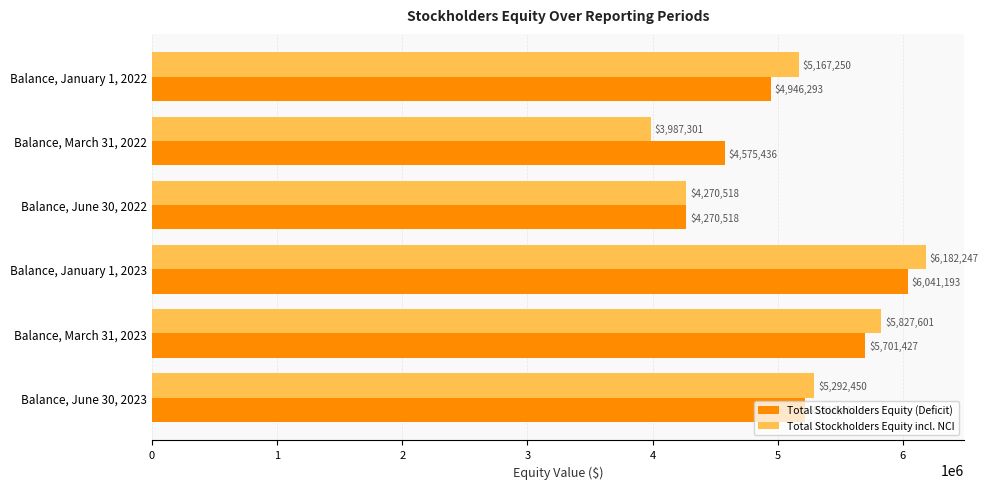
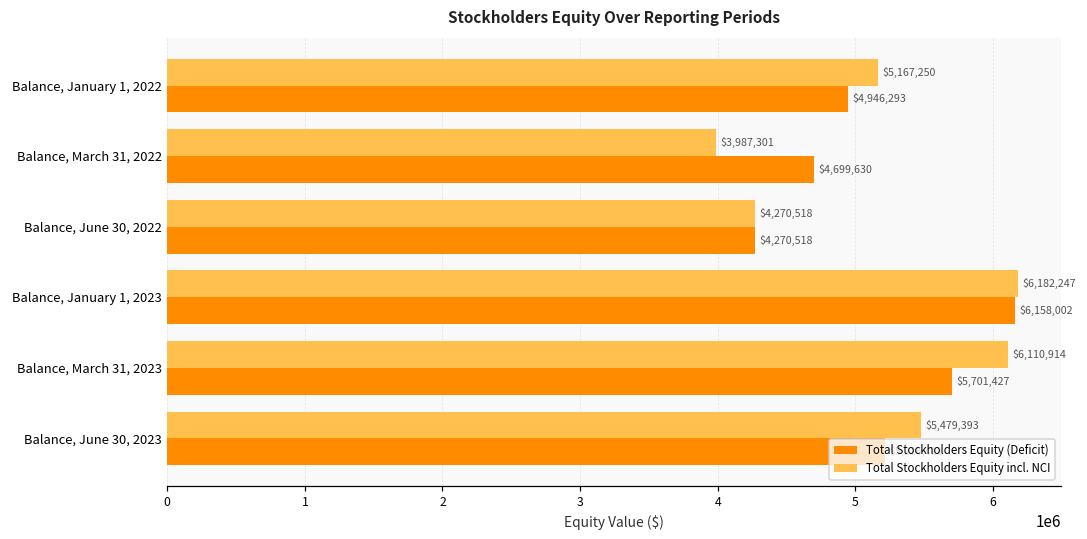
Total Stockholders Equity (Deficit), Balance, March 31, 2022: $4,575,436 -> $4,699,630
Total Stockholders Equity (Deficit), Balance, January 1, 2023: $6,041,193 -> $6,158,002
Total Stockholders Equity incl. NCI, Balance, March 31, 2023: $5,827,601 -> $6,110,914
Total Stockholders Equity incl. NCI, Balance, June 30, 2023: $5,292,450 -> $5,479,393
